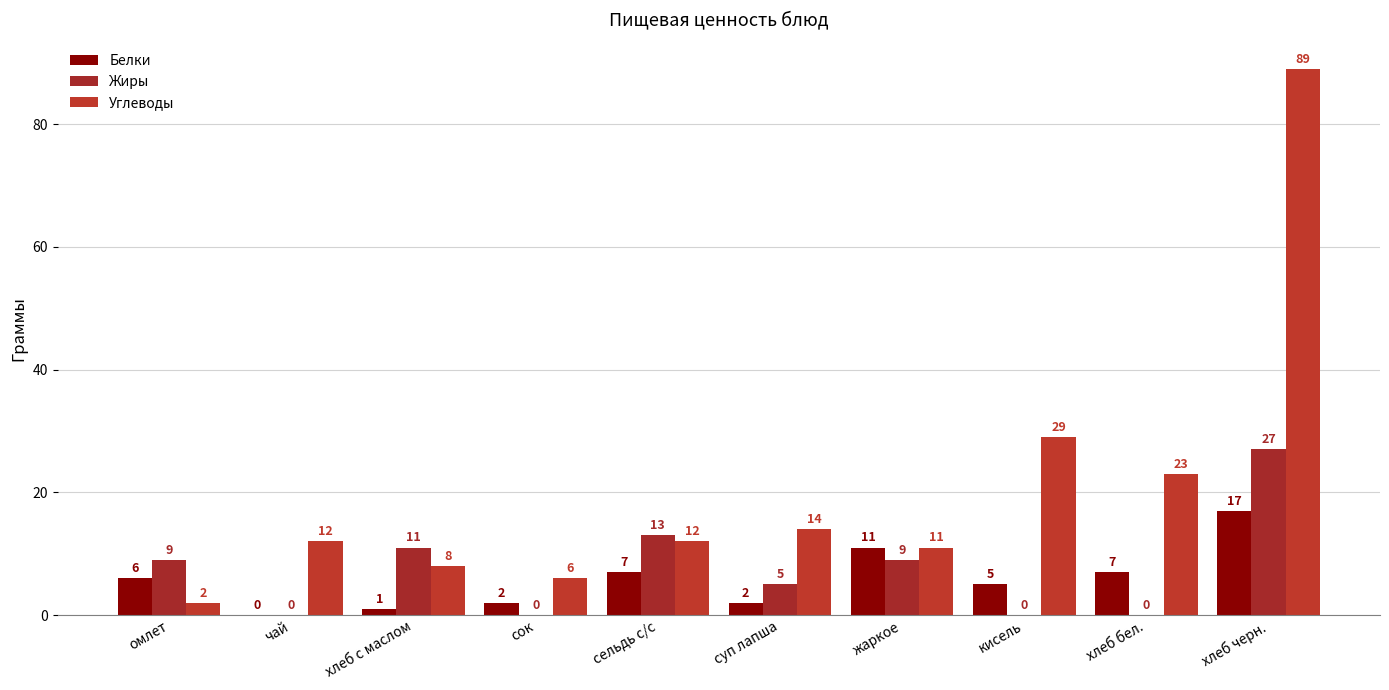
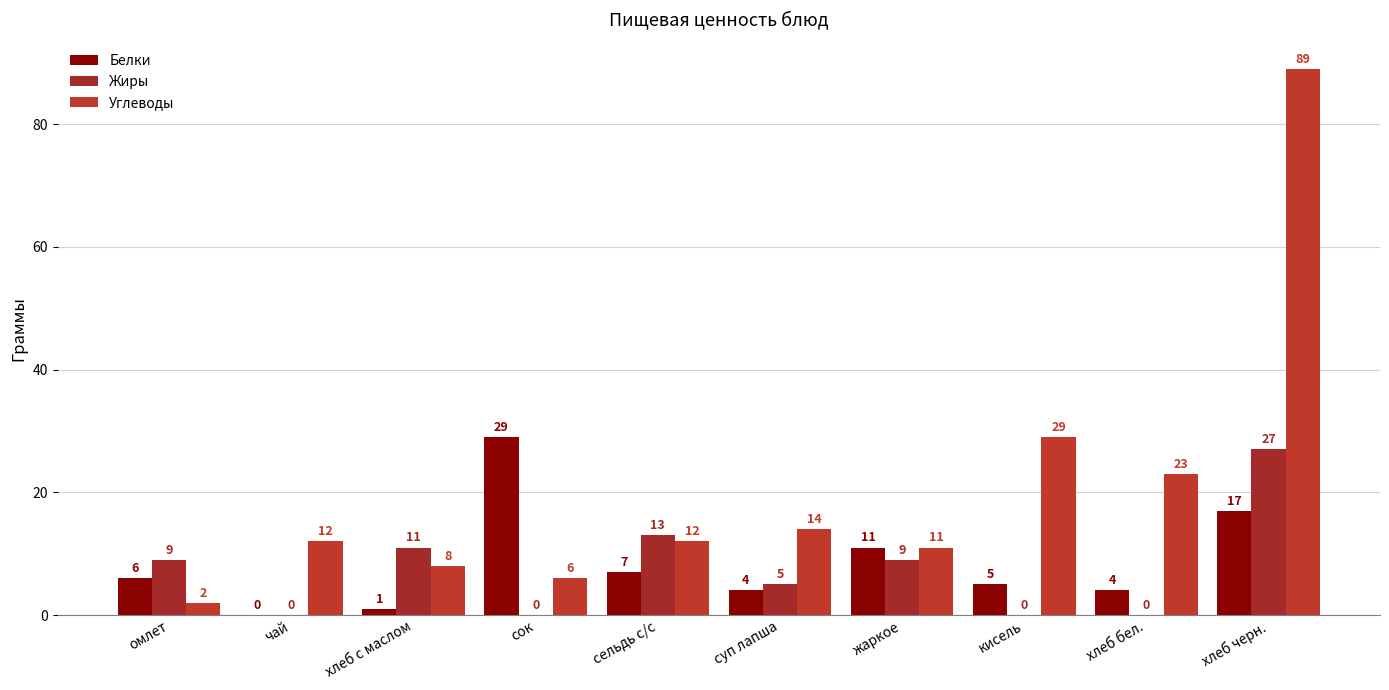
Белки, сок: 2 -> 29
Белки, суп лапша: 2 -> 4
Белки, хлеб бел.: 7 -> 4
